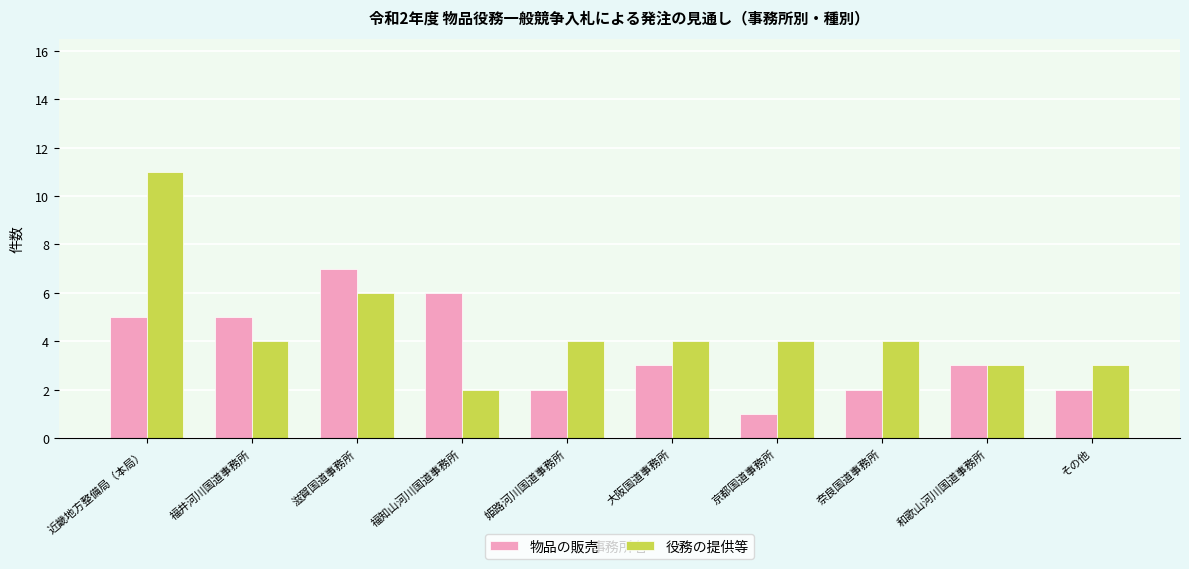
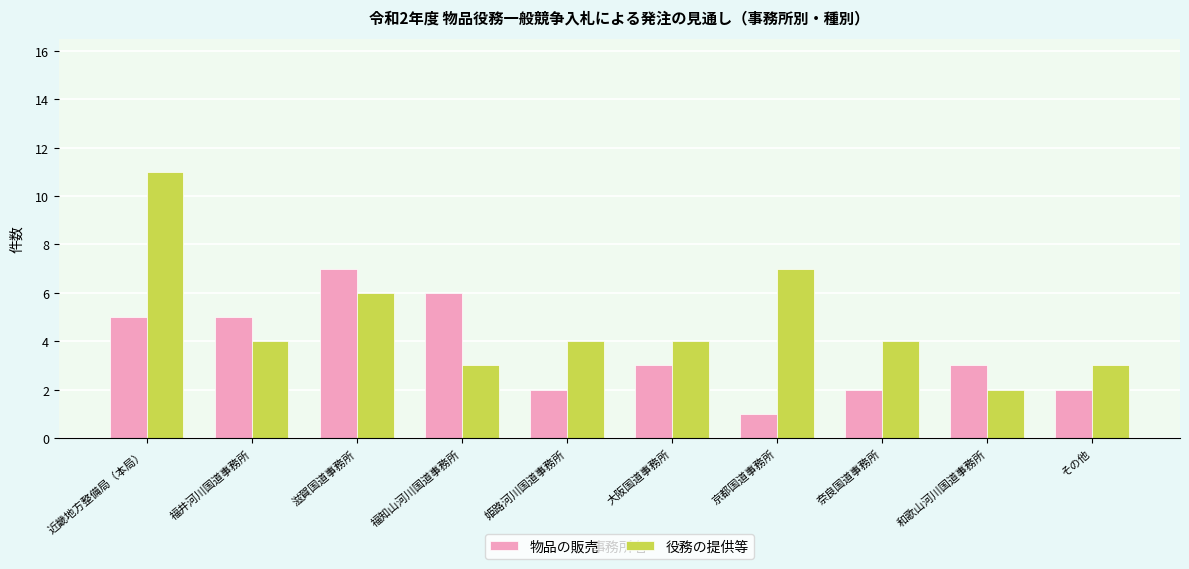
役務の提供等, 福知山河川国道事務所: 2 -> 3
役務の提供等, 京都国道事務所: 4 -> 7
役務の提供等, 和歌山河川国道事務所: 3 -> 2
